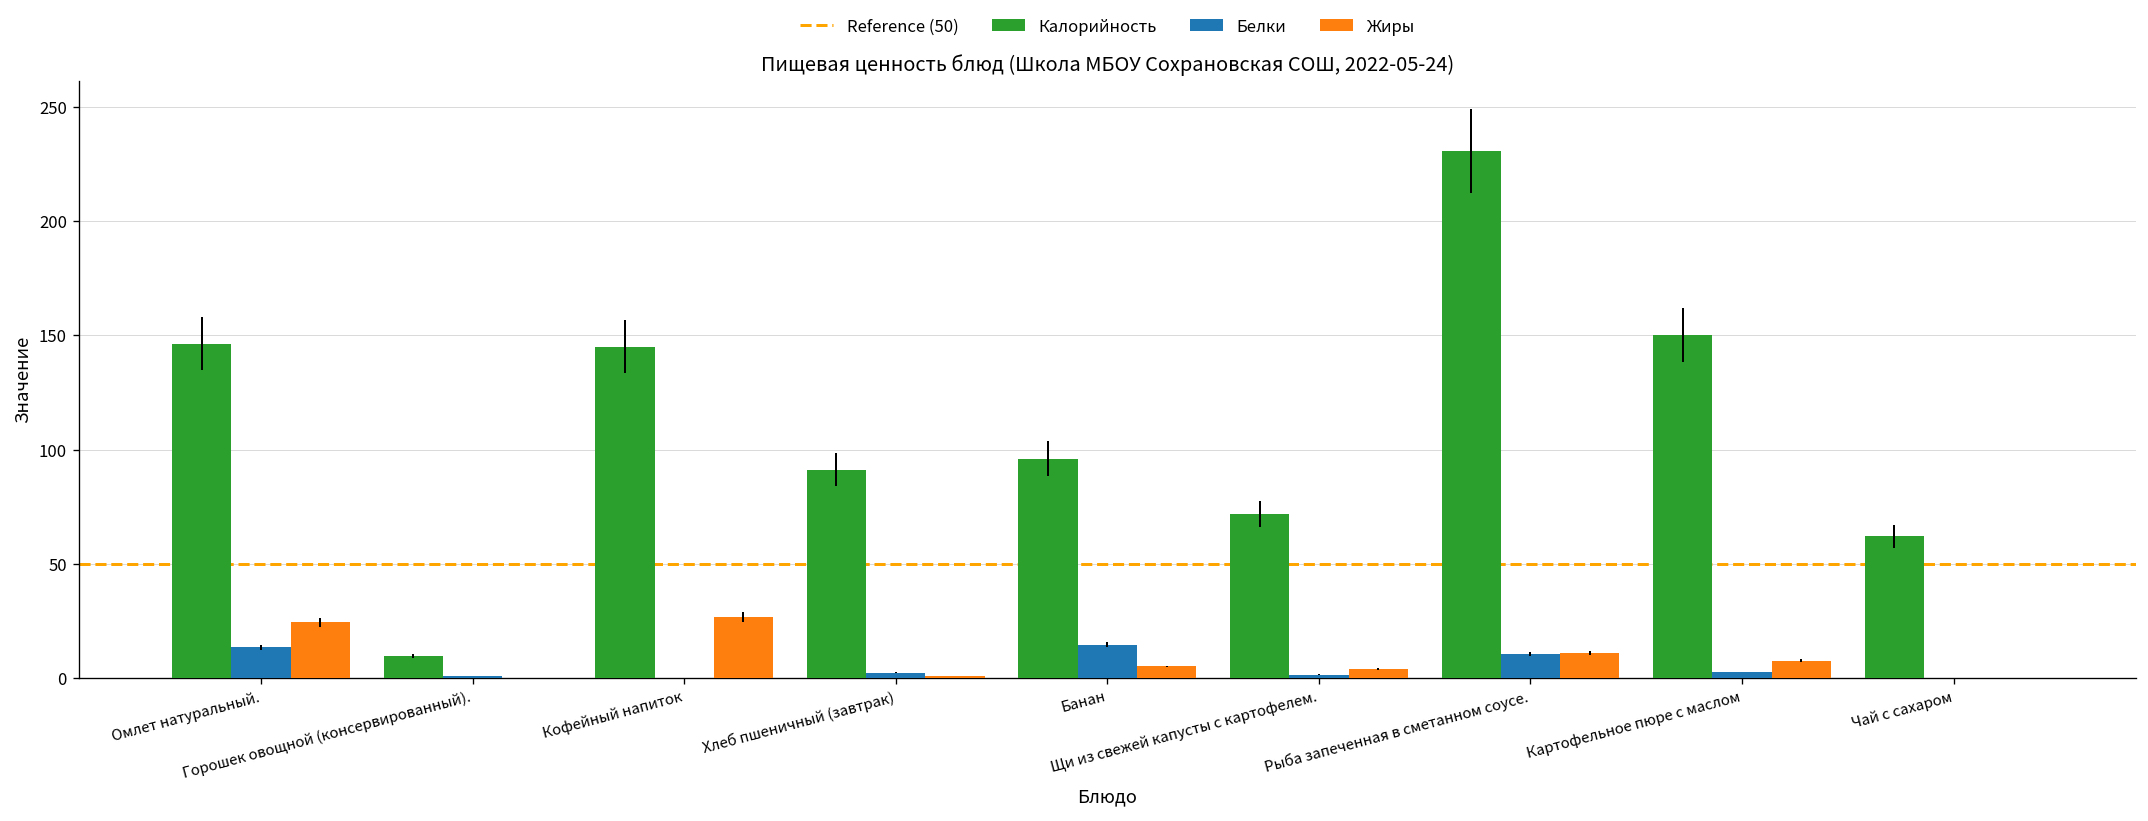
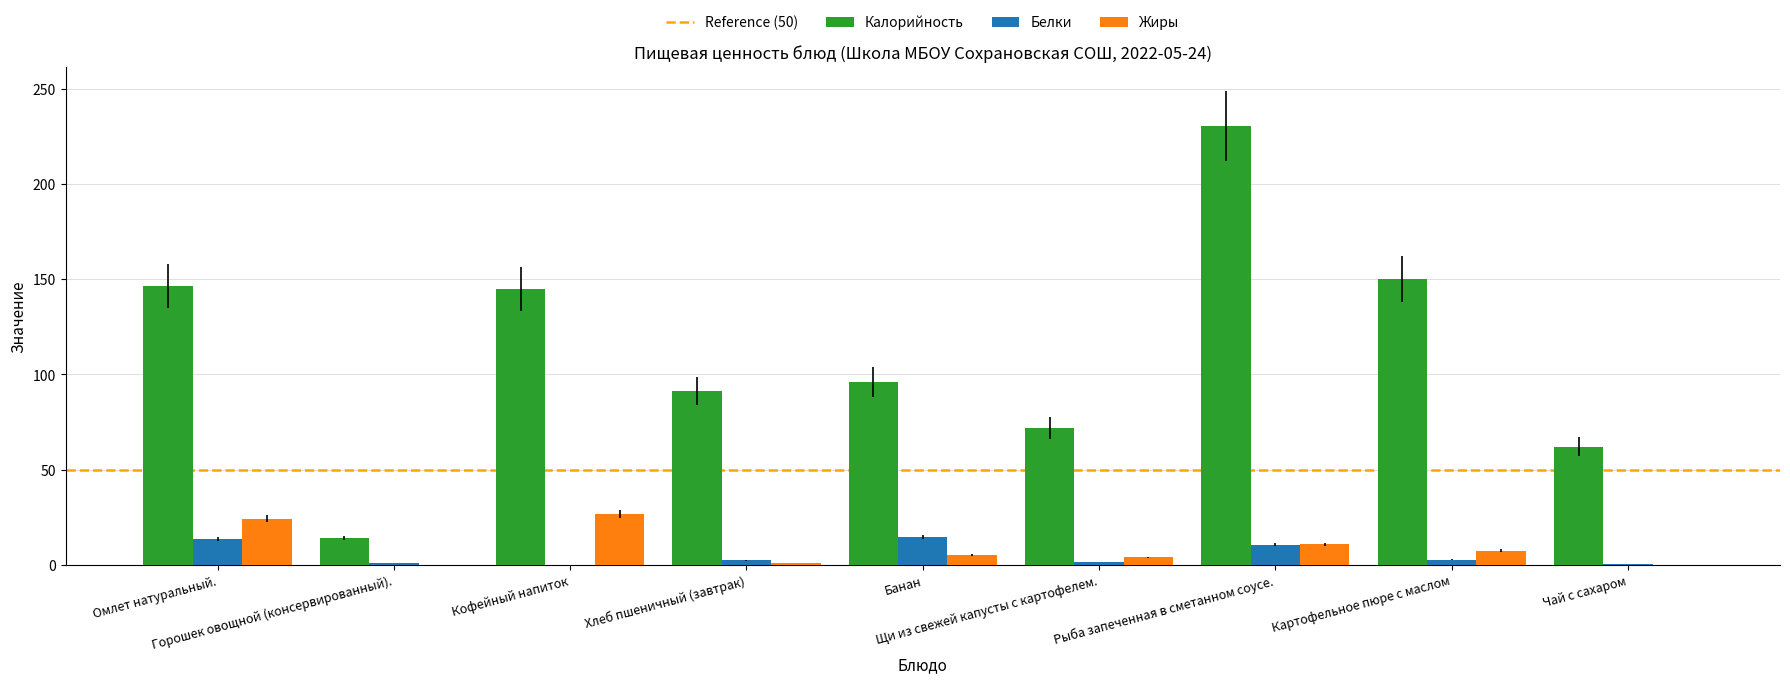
Калорийность, Горошек овощной (консервированный).: 10 -> 14
